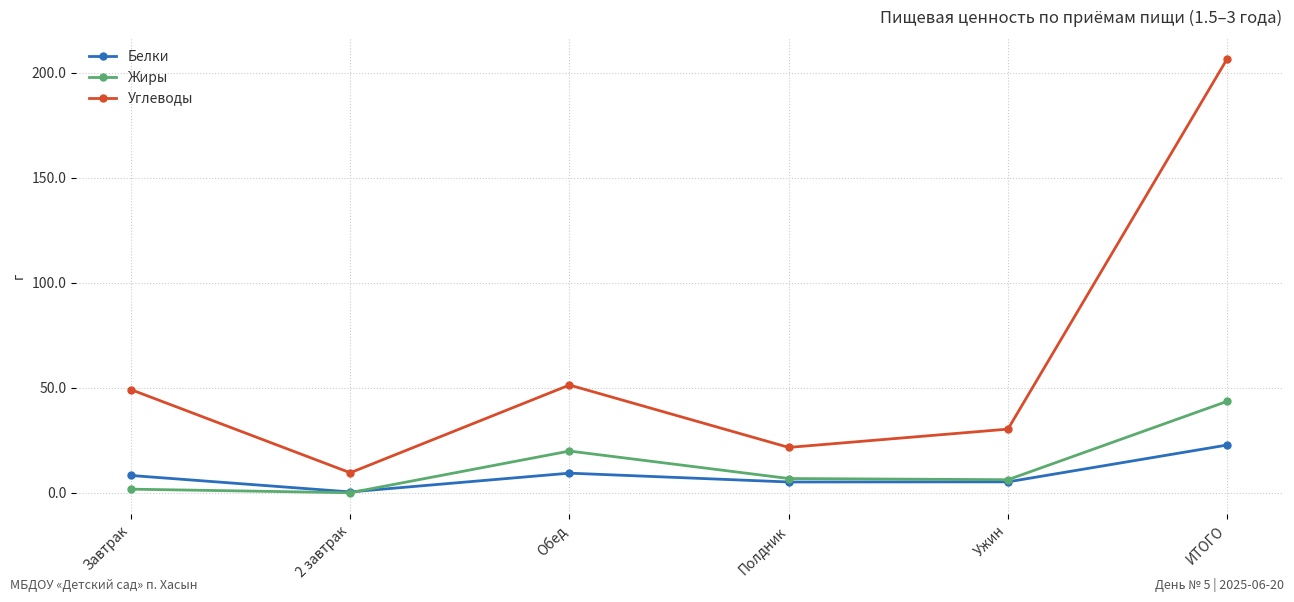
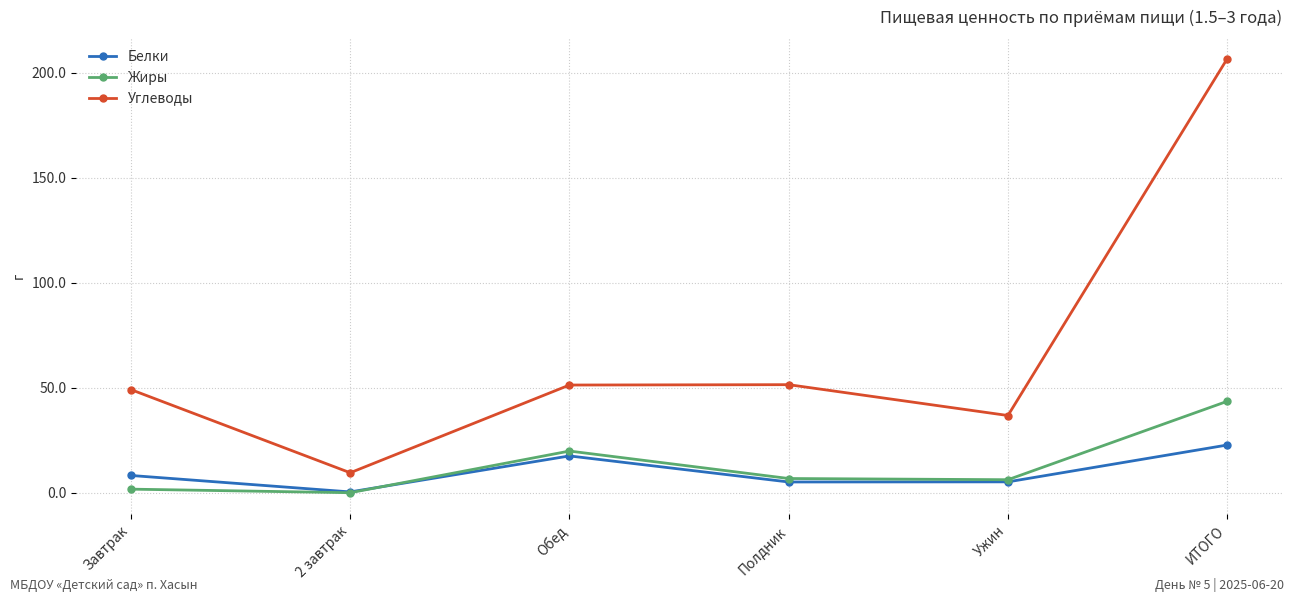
Белки, Обед: 9 -> 18
Углеводы, Полдник: 22 -> 52
Углеводы, Ужин: 30 -> 37
